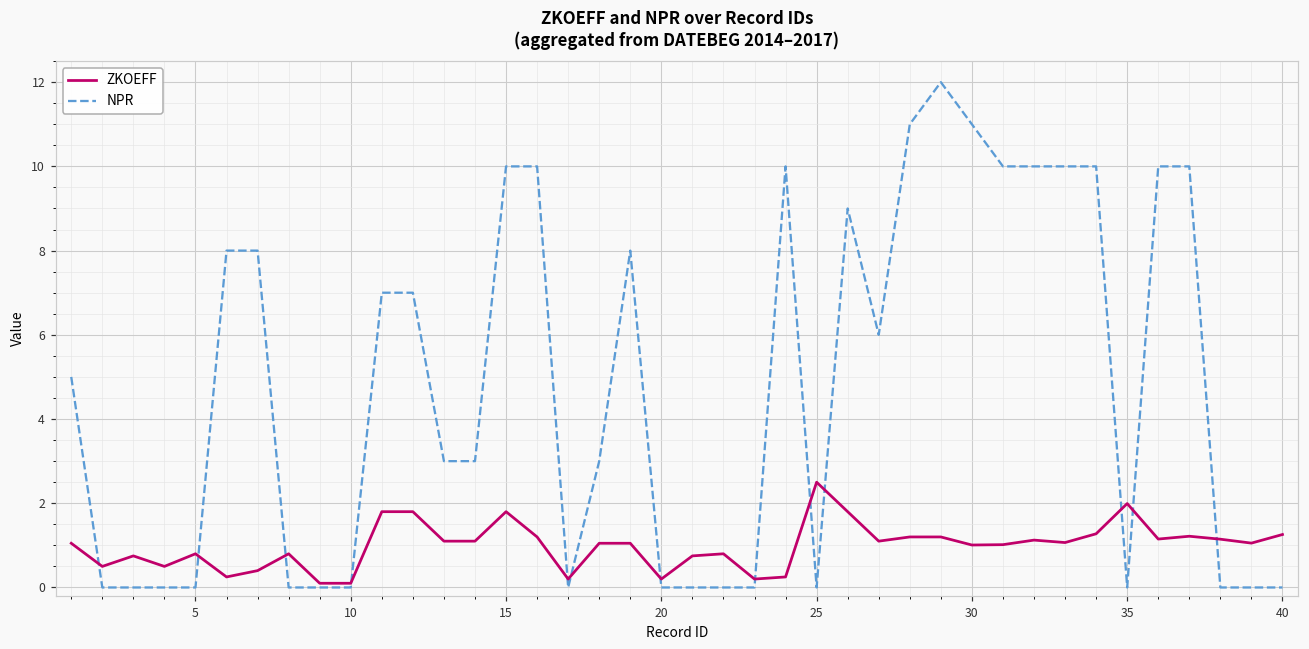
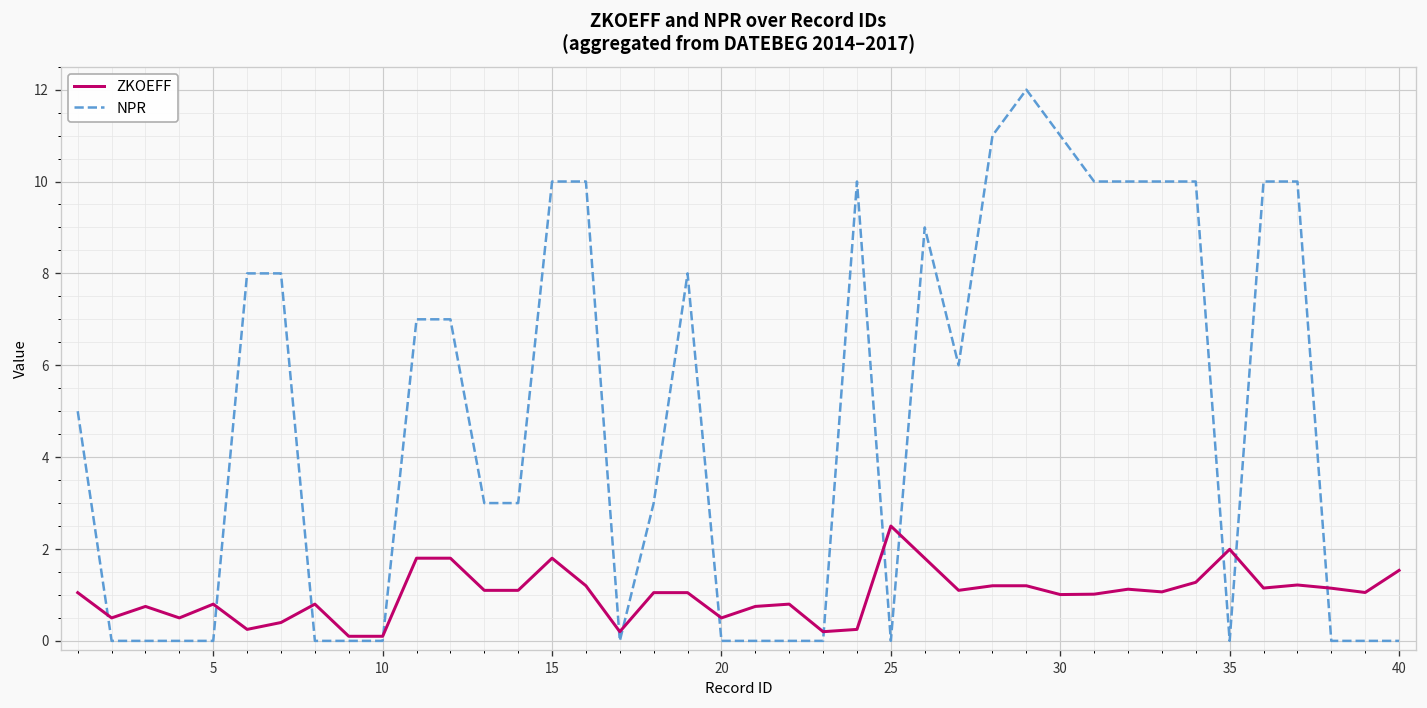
ZKOEFF, 20: 0.2 -> 0.5
ZKOEFF, 40: 1.3 -> 1.5
